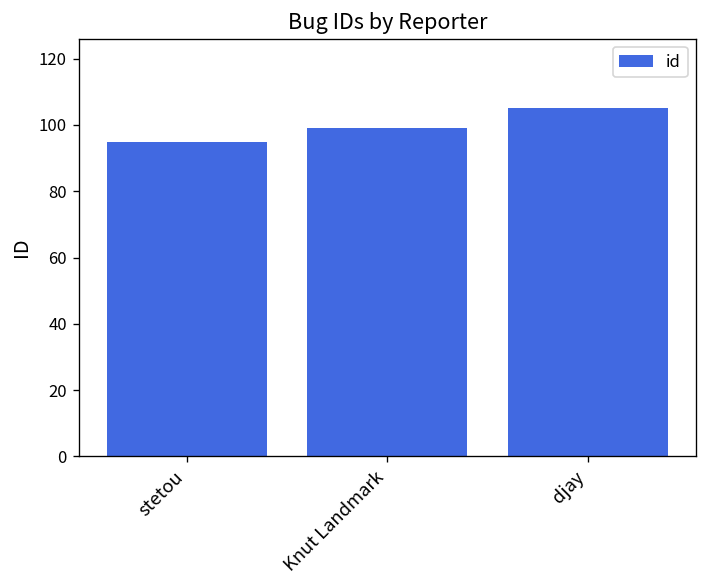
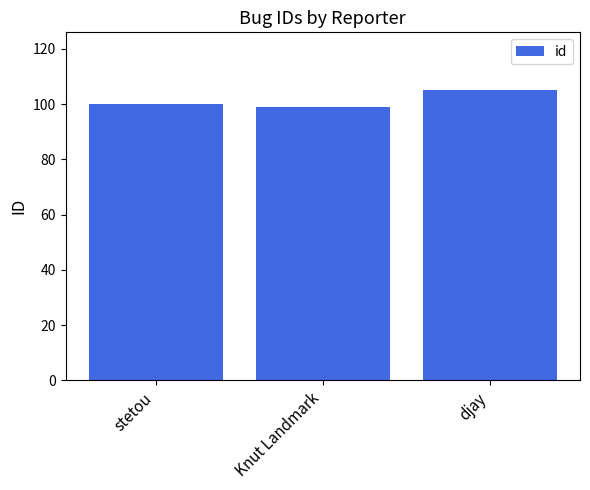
stetou: 95 -> 100
